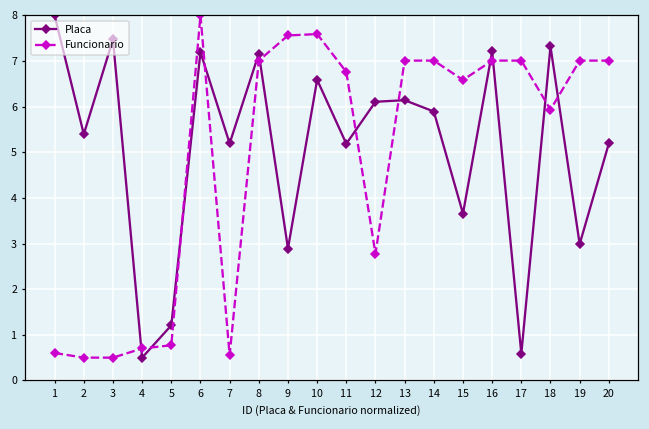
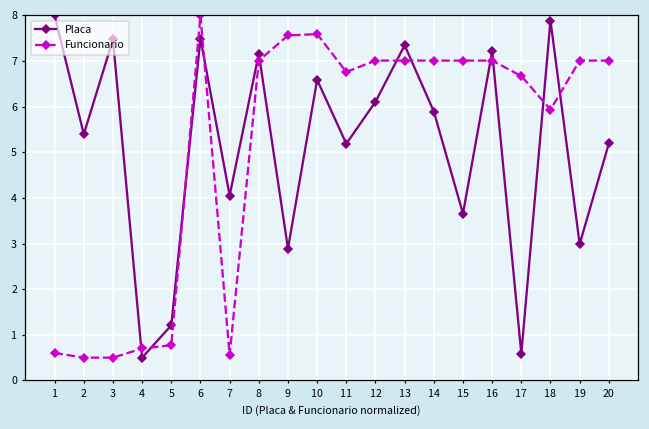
Placa, 6: 7.2 -> 7.5
Placa, 7: 5.2 -> 4.1
Funcionario, 12: 2.8 -> 7.0
Placa, 13: 6.1 -> 7.3
Funcionario, 15: 6.6 -> 7.0
Funcionario, 17: 7.0 -> 6.7
Placa, 18: 7.3 -> 7.9
